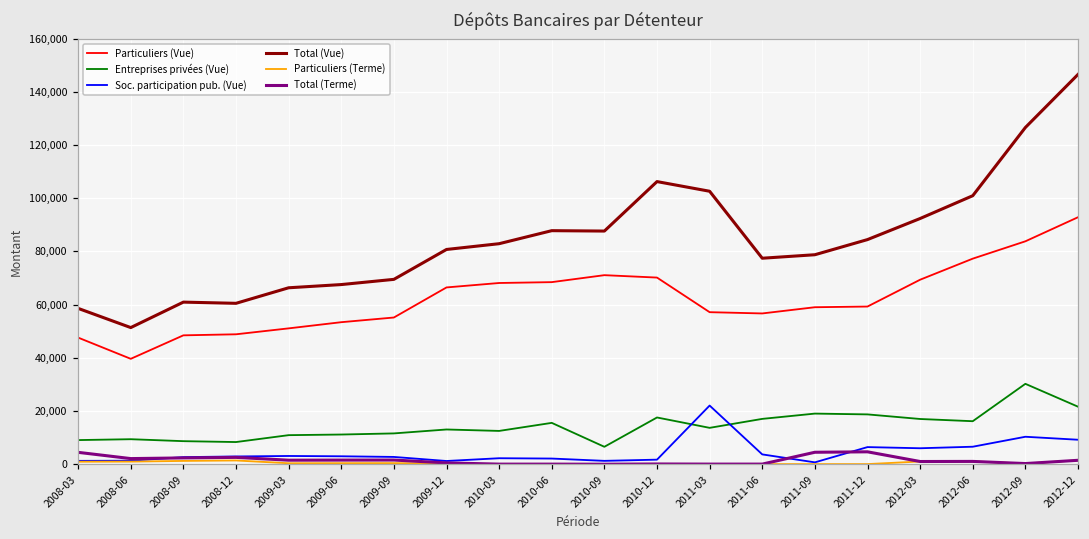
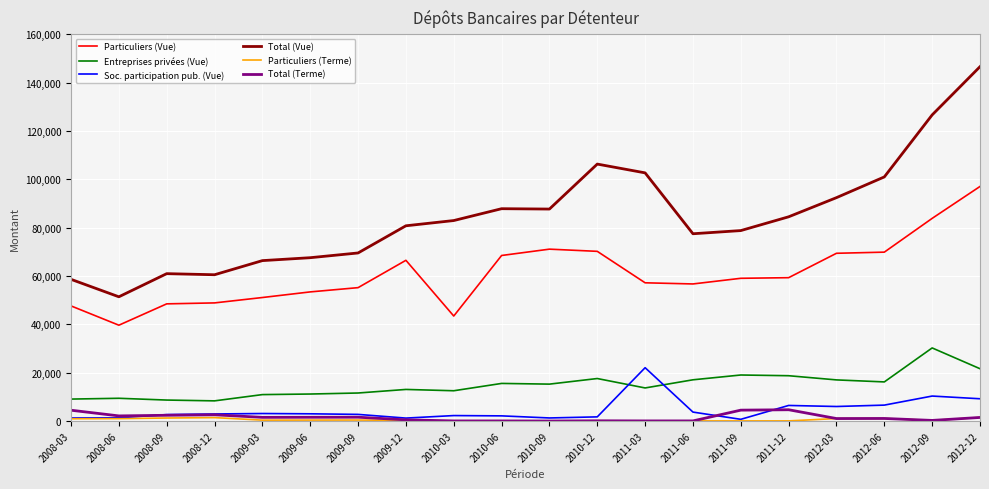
Particuliers (Vue), 2010-03: 68,000 -> 43,000
Entreprises privées (Vue), 2010-09: 7,000 -> 15,000
Particuliers (Vue), 2012-06: 77,000 -> 70,000
Particuliers (Vue), 2012-12: 93,000 -> 97,000
